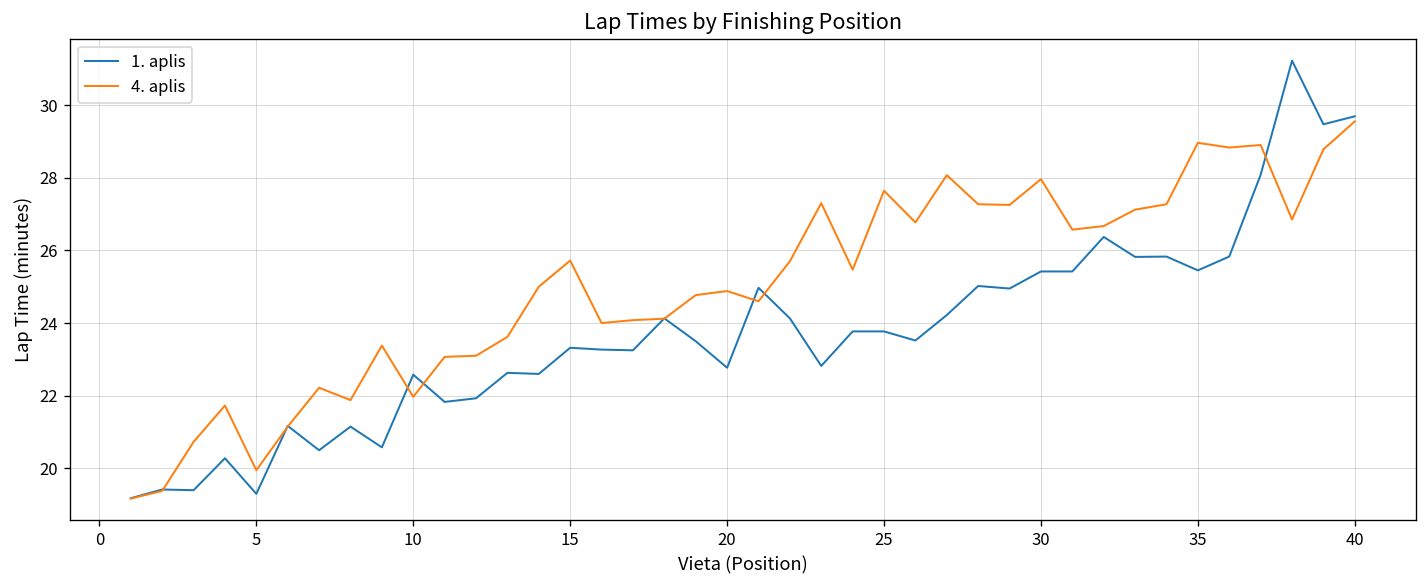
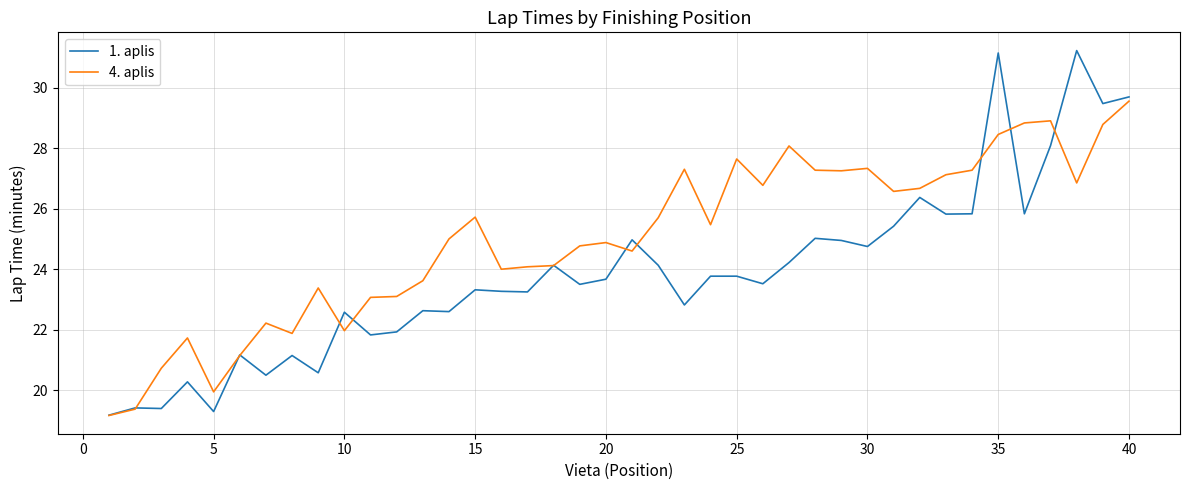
1. aplis, 20: 22.8 -> 23.7
1. aplis, 30: 25.4 -> 24.8
4. aplis, 30: 28.0 -> 27.3
1. aplis, 35: 25.5 -> 31.1
4. aplis, 35: 29.0 -> 28.5
